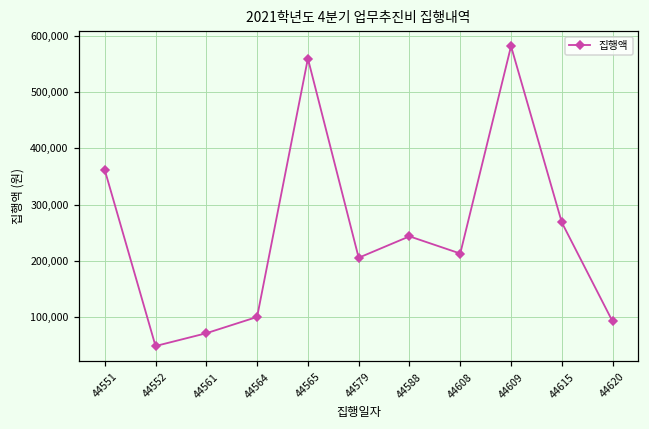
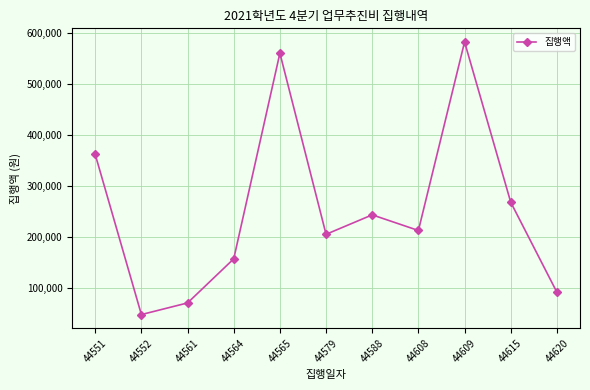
44564: 100,000 -> 160,000
